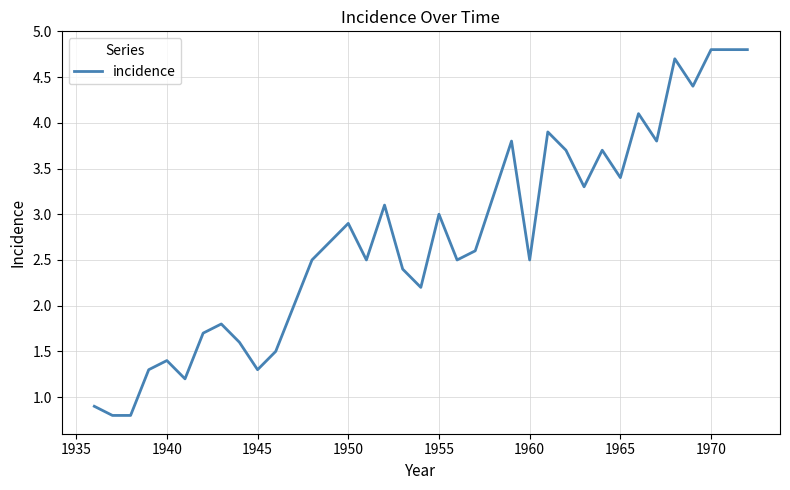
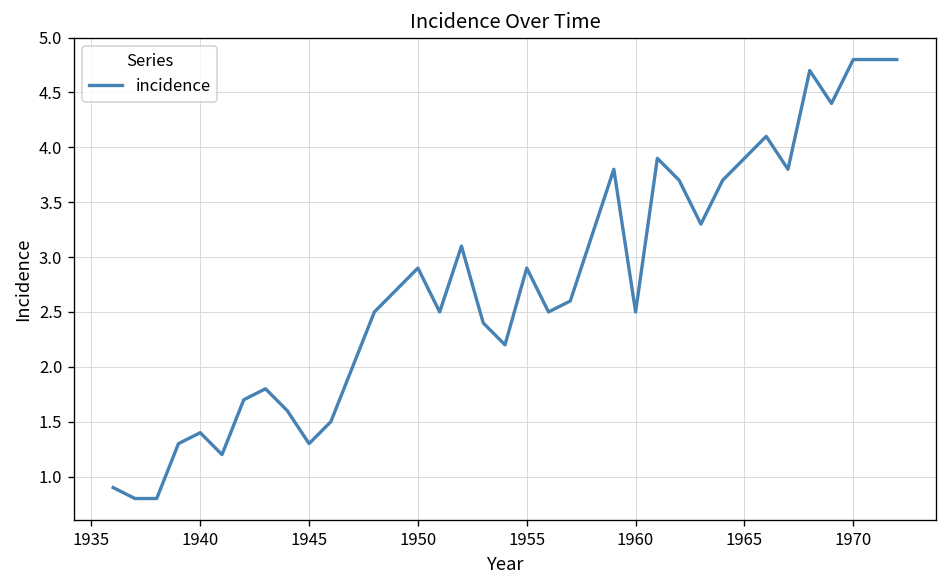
1955: 3.0 -> 2.9
1965: 3.4 -> 3.9
